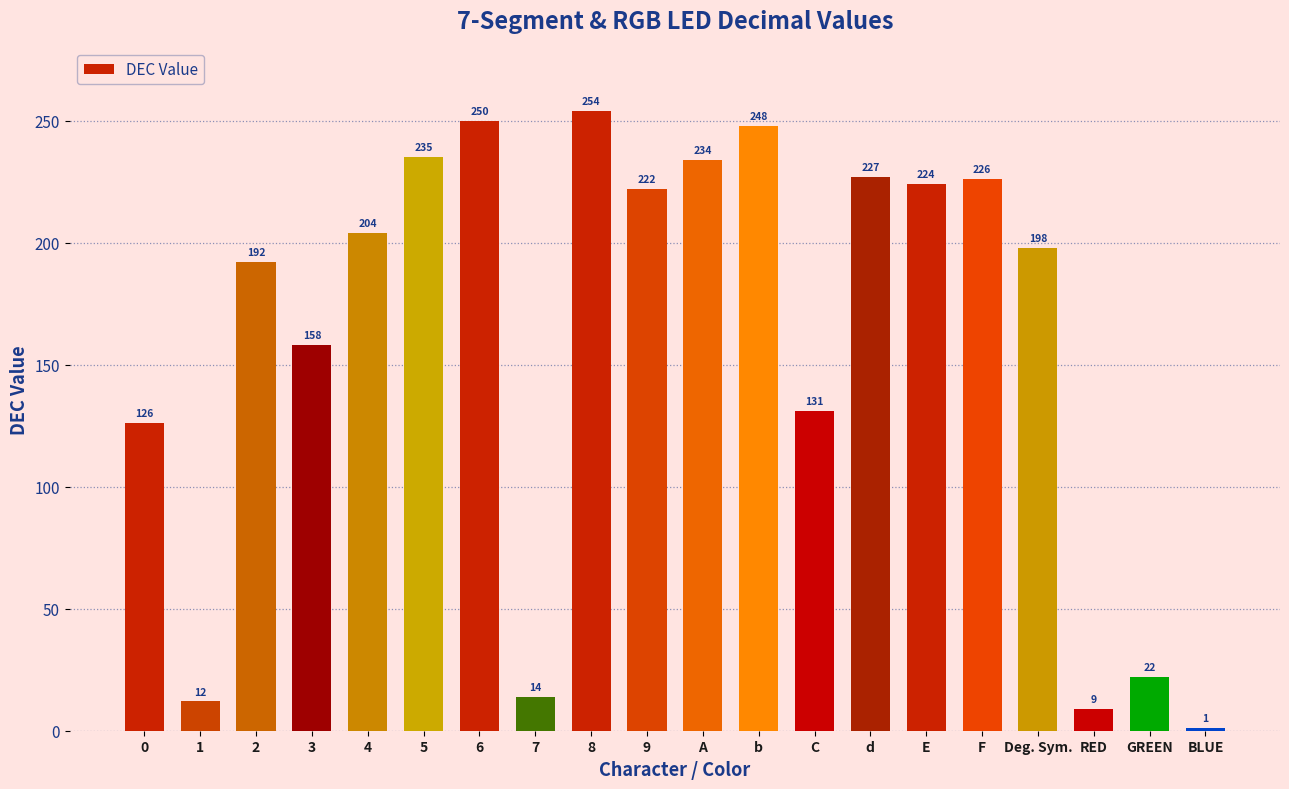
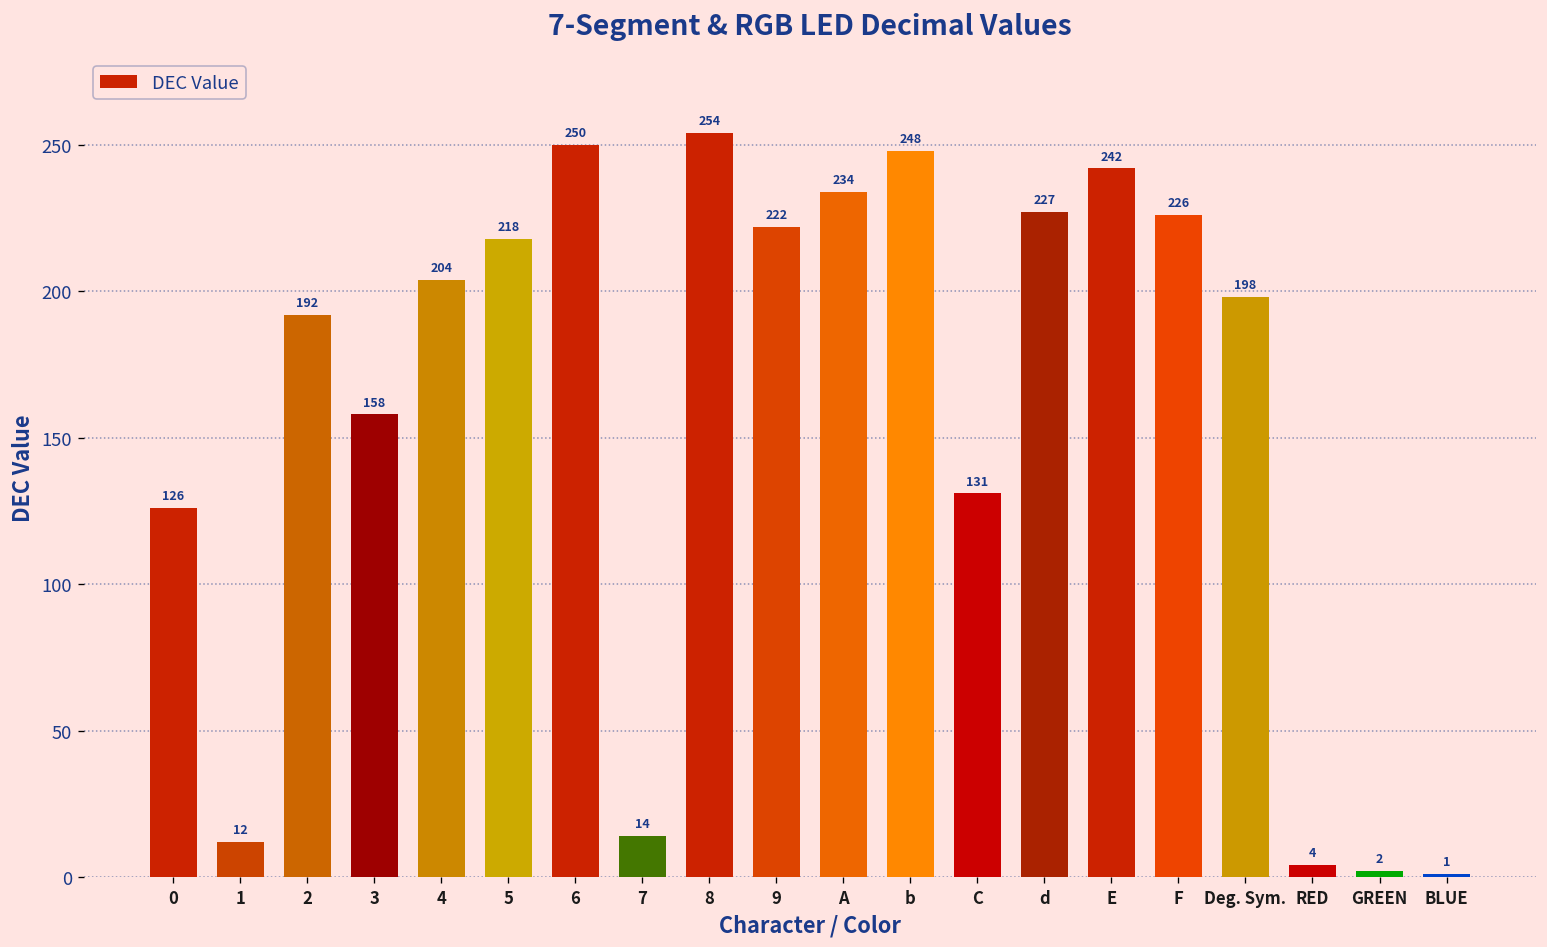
5: 235 -> 218
E: 224 -> 242
RED: 9 -> 4
GREEN: 22 -> 2
